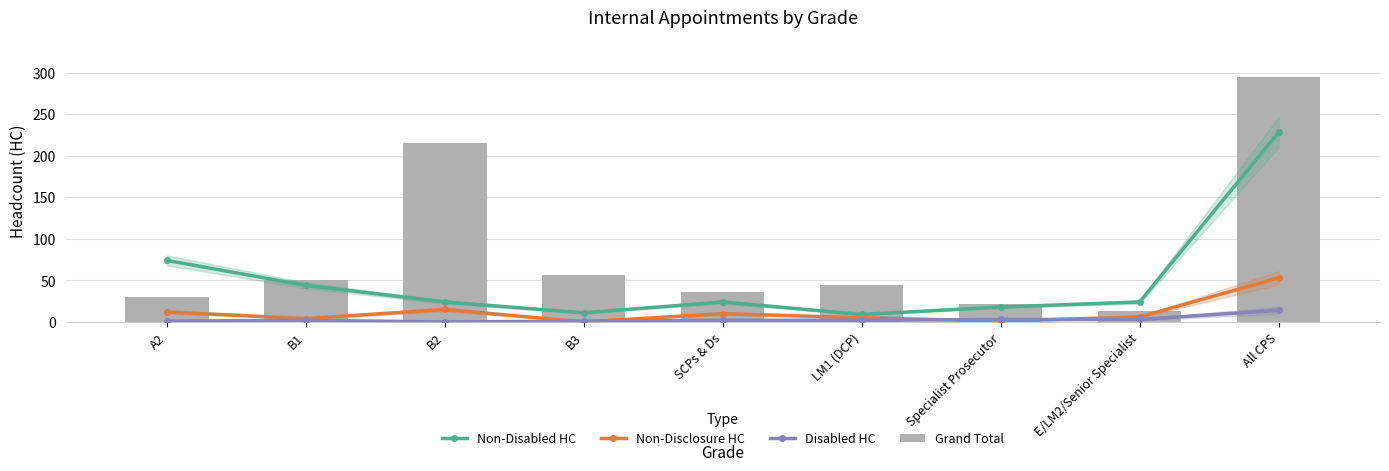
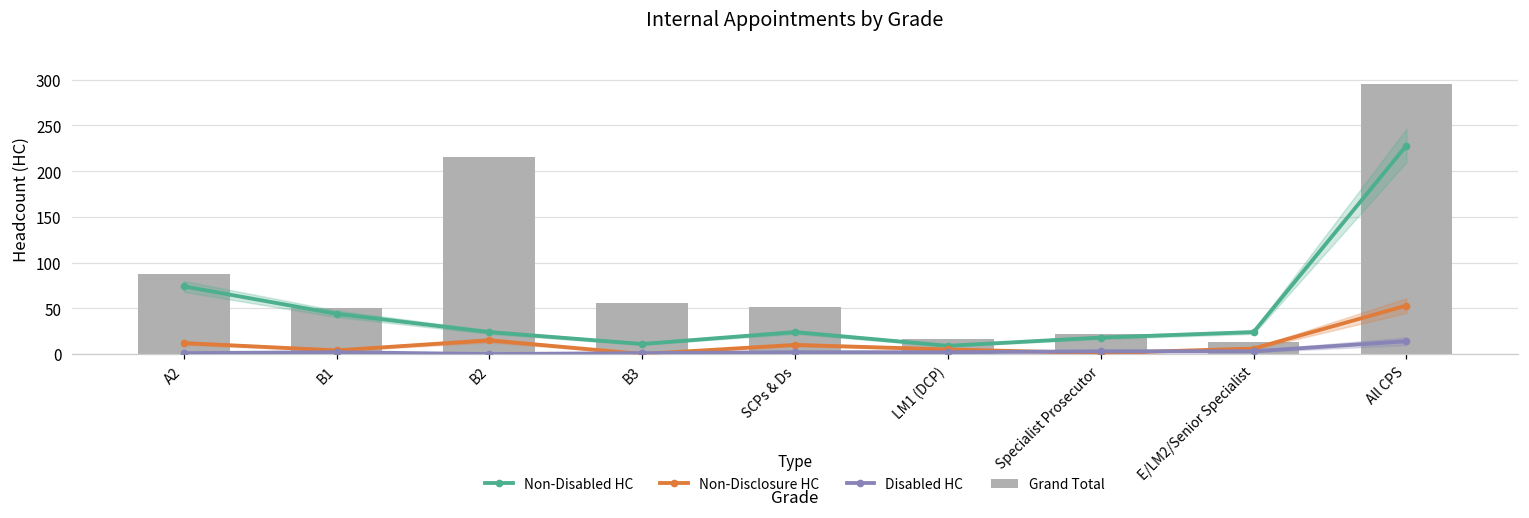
Grand Total, A2: 30 -> 90
Grand Total, SCPs & Ds: 40 -> 50
Grand Total, LM1 (DCP): 50 -> 20
